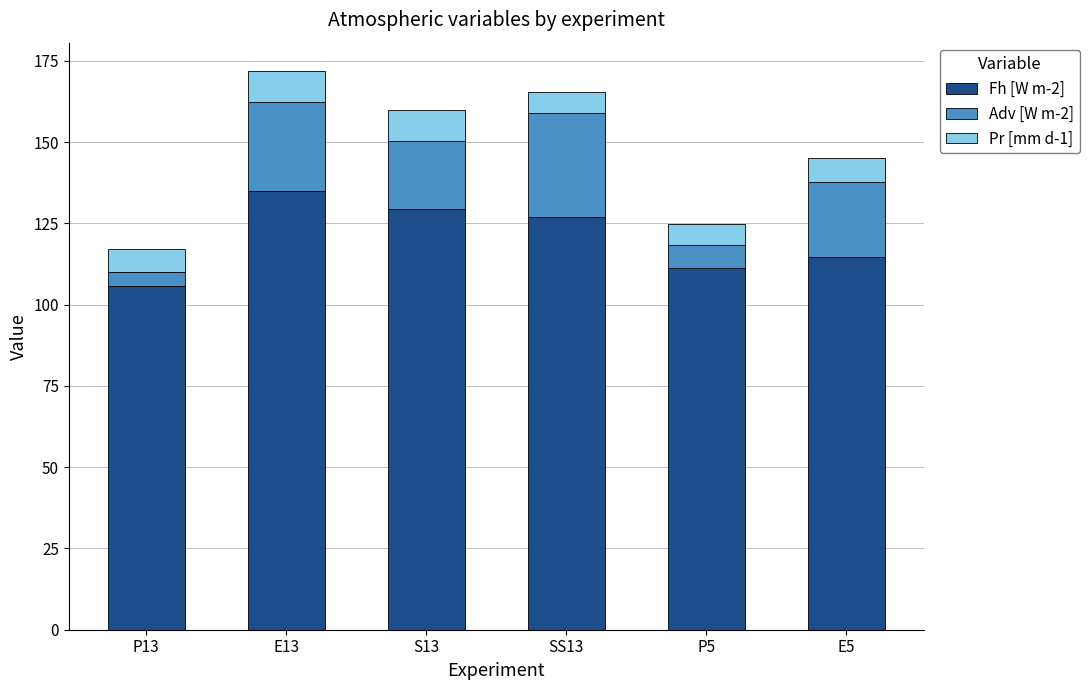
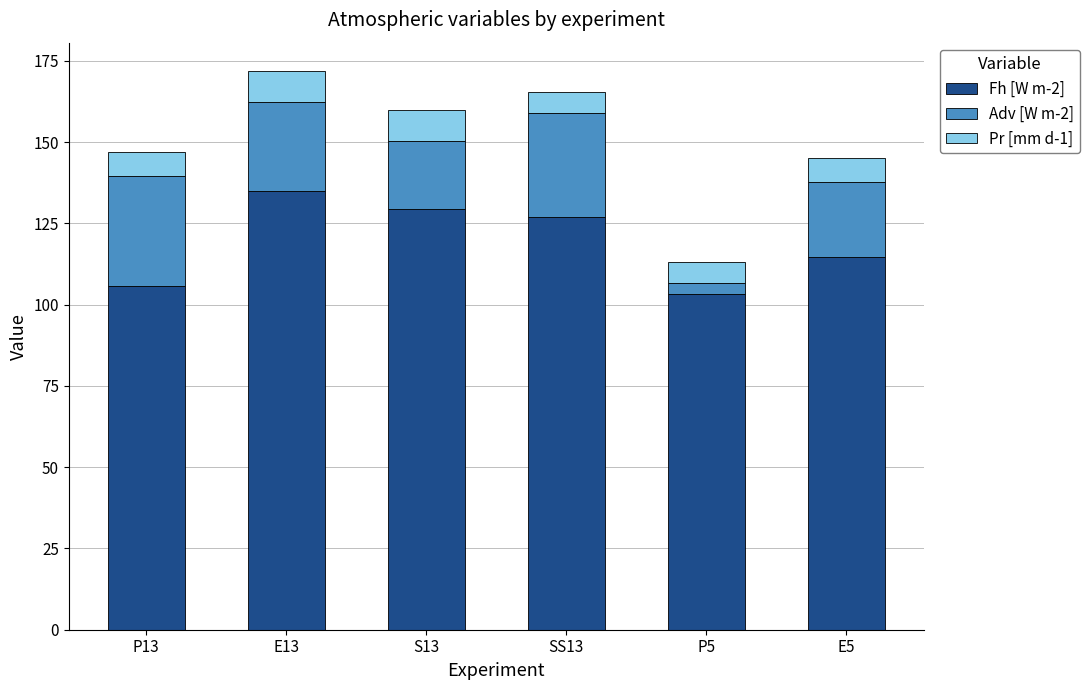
Adv [W m-2], P13: 4 -> 34
Fh [W m-2], P5: 111 -> 103
Adv [W m-2], P5: 7 -> 3
